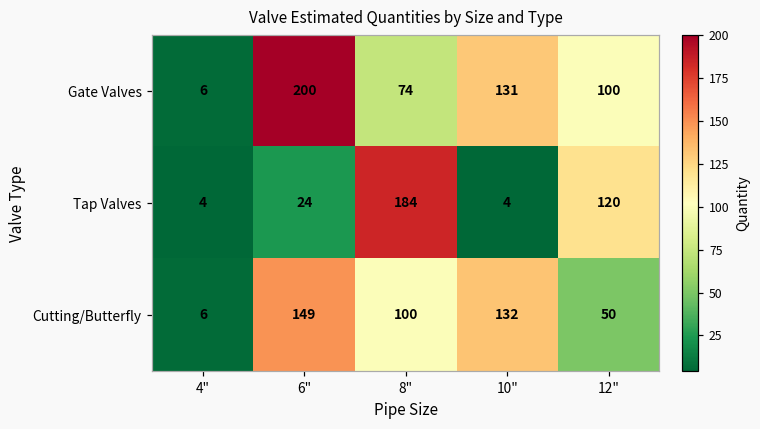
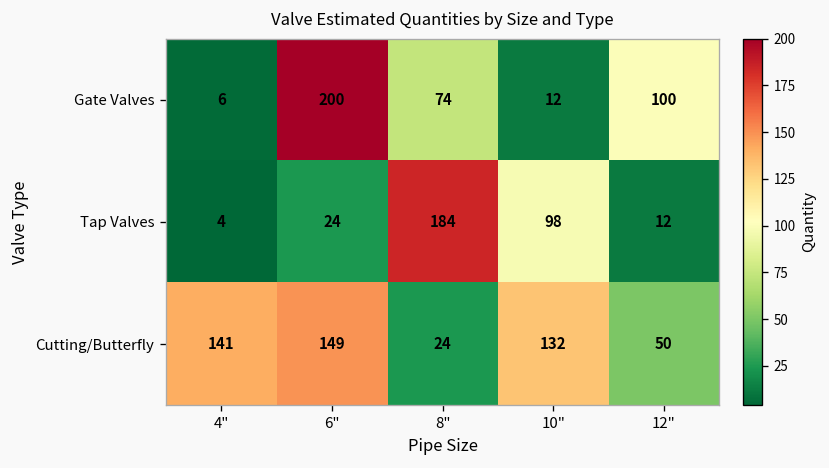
Gate Valves, 10": 131 -> 12
Tap Valves, 10": 4 -> 98
Tap Valves, 12": 120 -> 12
Cutting/Butterfly, 4": 6 -> 141
Cutting/Butterfly, 8": 100 -> 24
